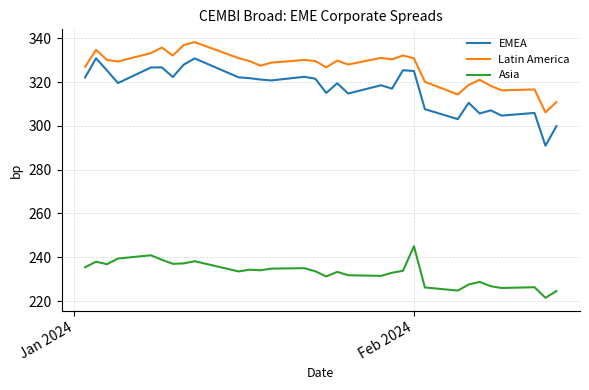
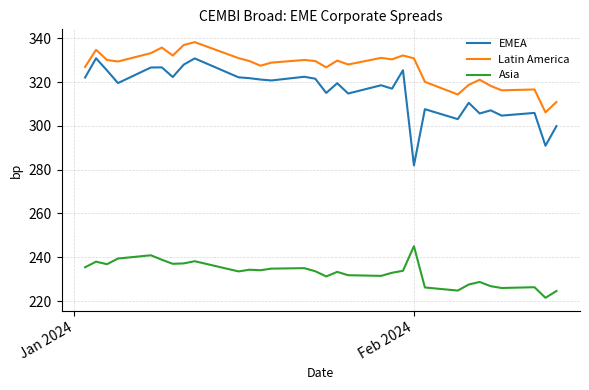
EMEA, Feb 2024: 325 -> 282
